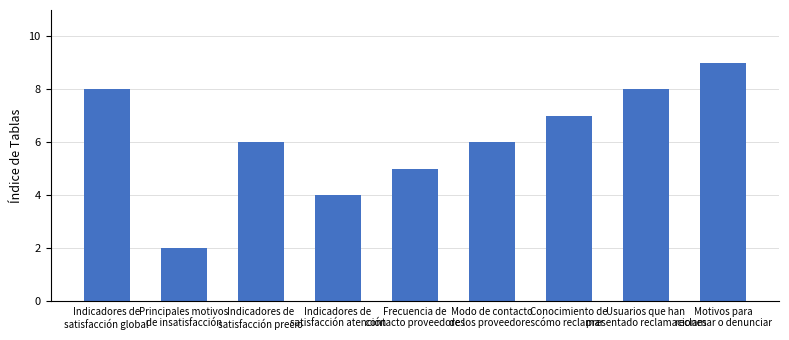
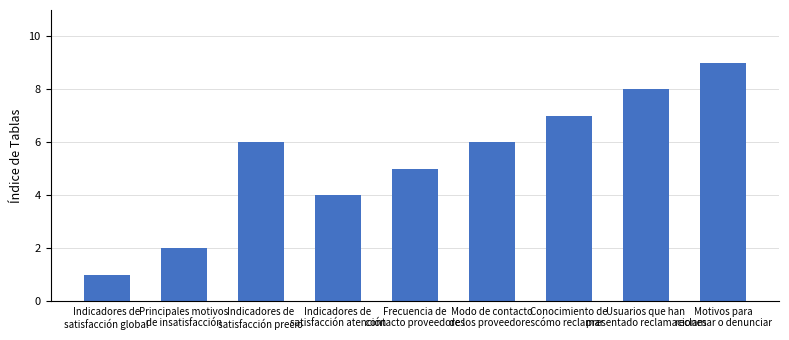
Indicadores de satisfacción global: 8 -> 1
